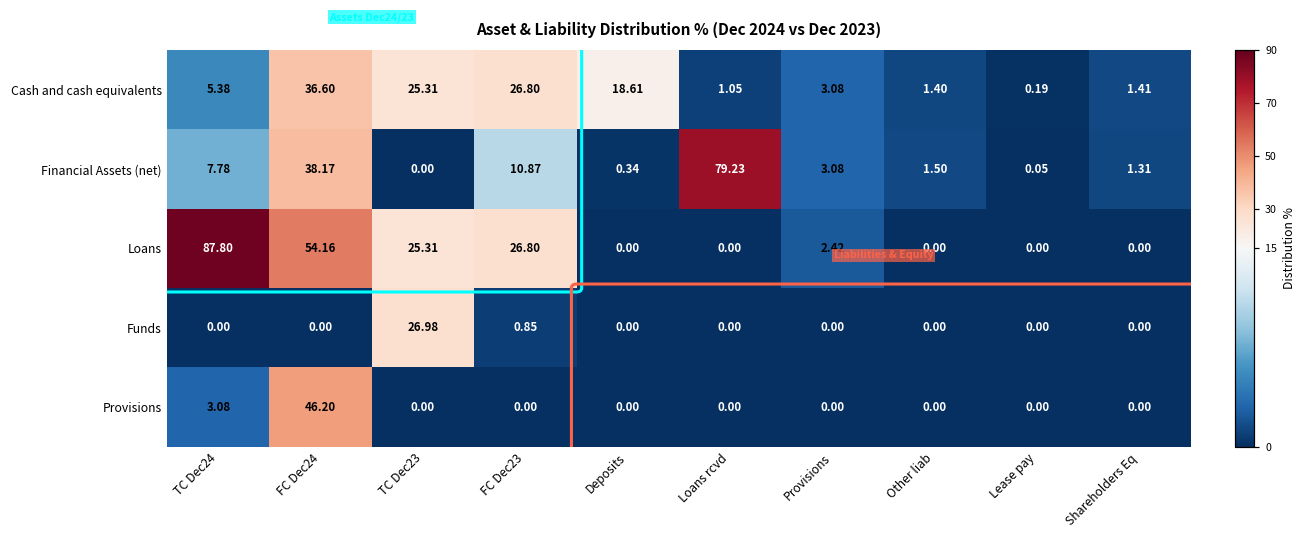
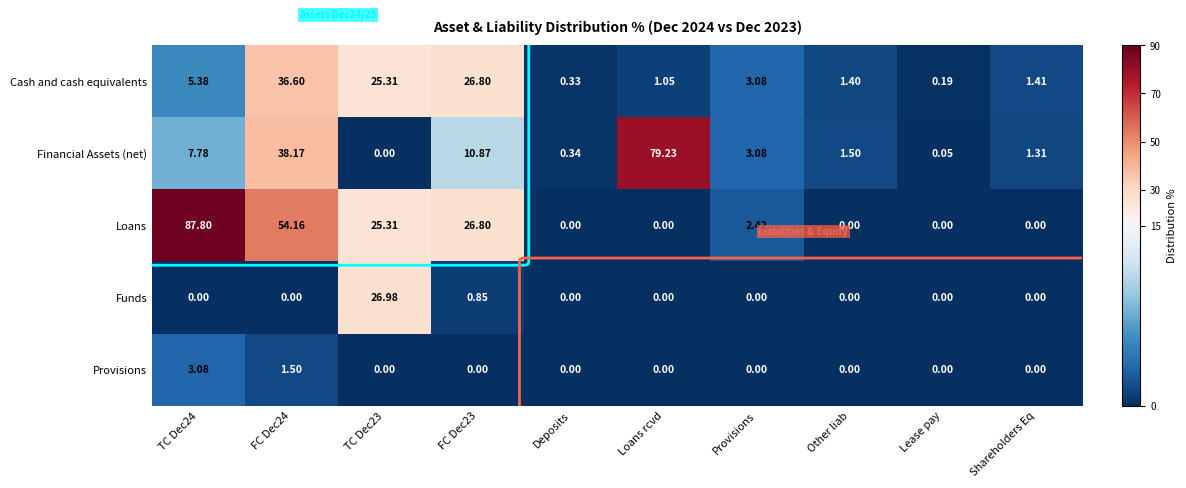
Cash and cash equivalents, Deposits: 18.61 -> 0.33
Provisions, FC Dec24: 46.20 -> 1.50
